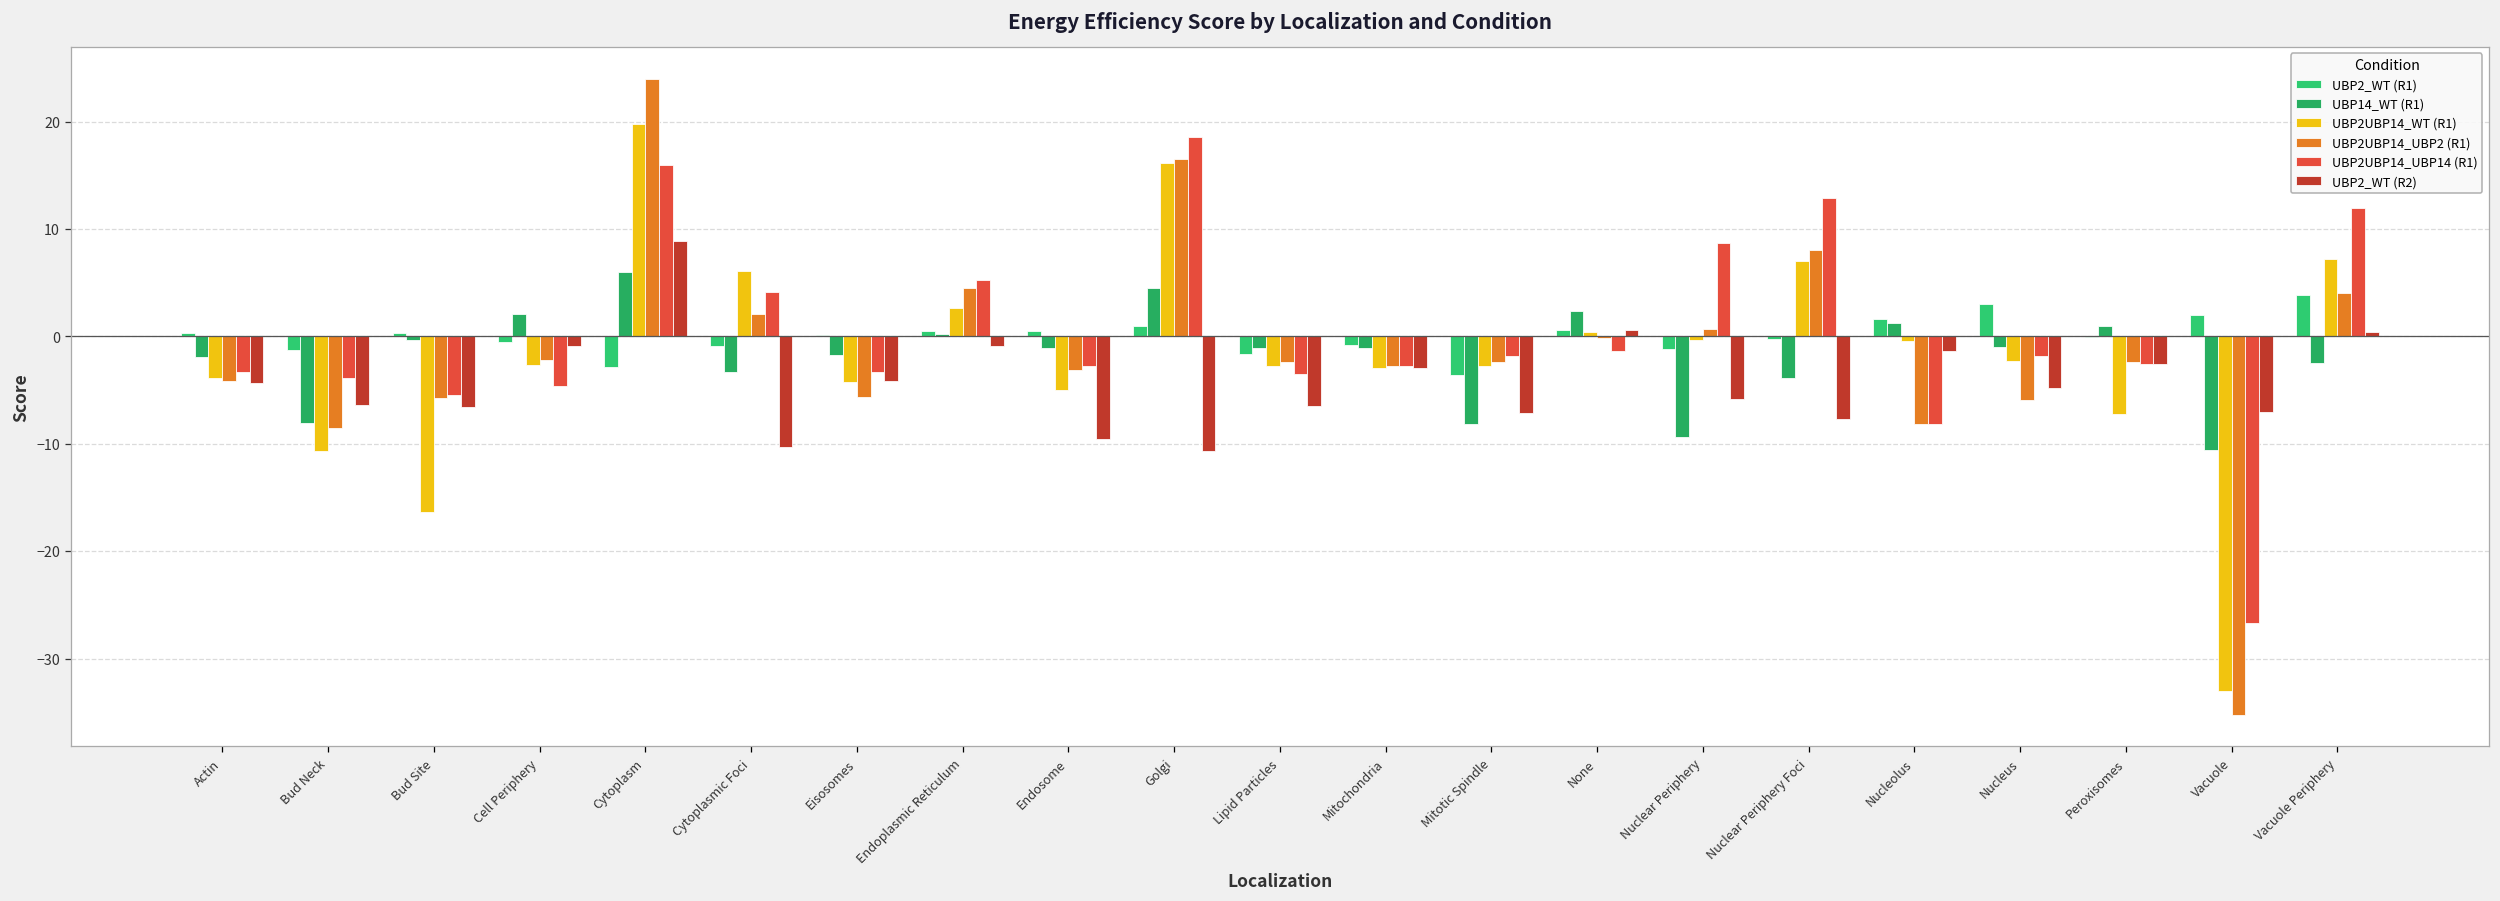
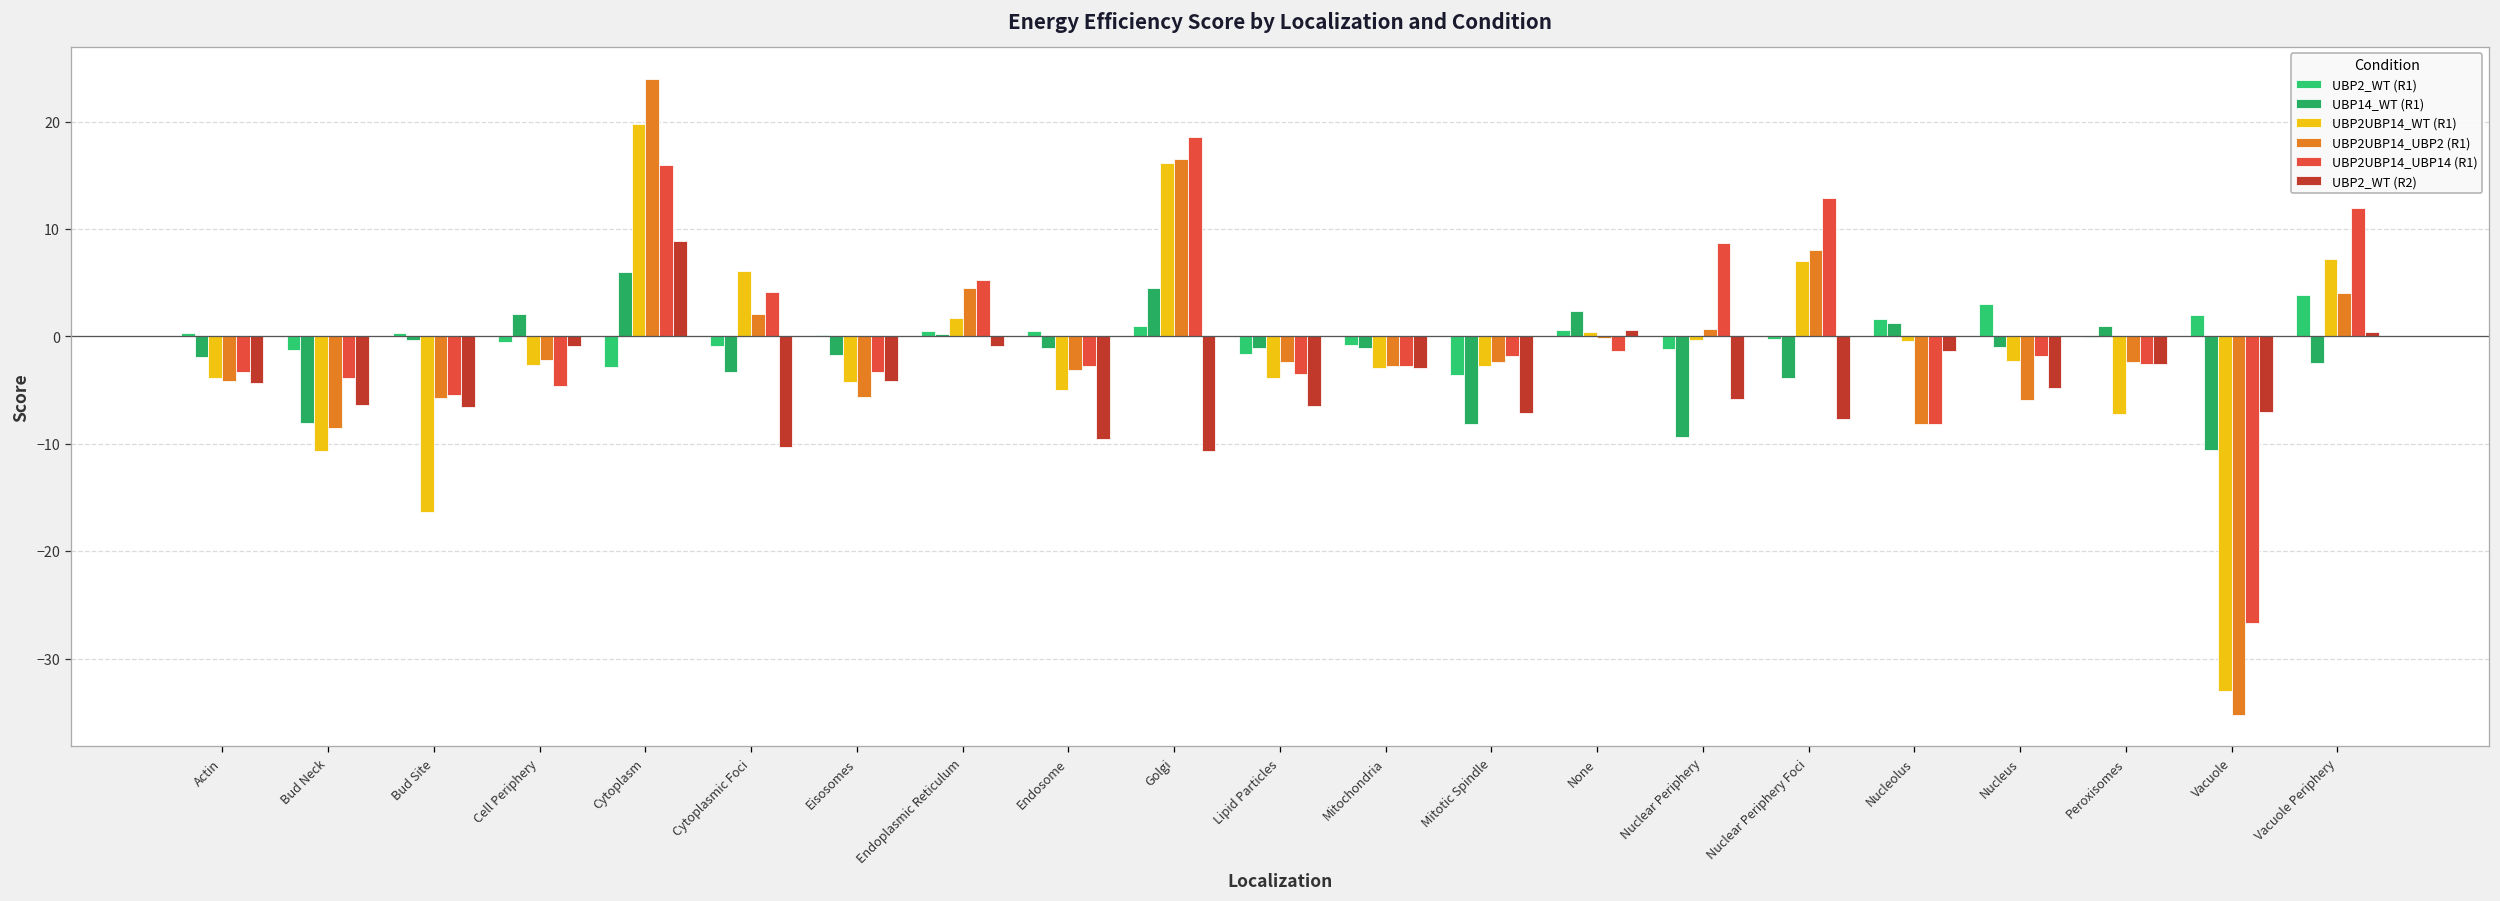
UBP2UBP14_WT (R1), Endoplasmic Reticulum: 3 -> 2
UBP2UBP14_WT (R1), Lipid Particles: -3 -> -4
